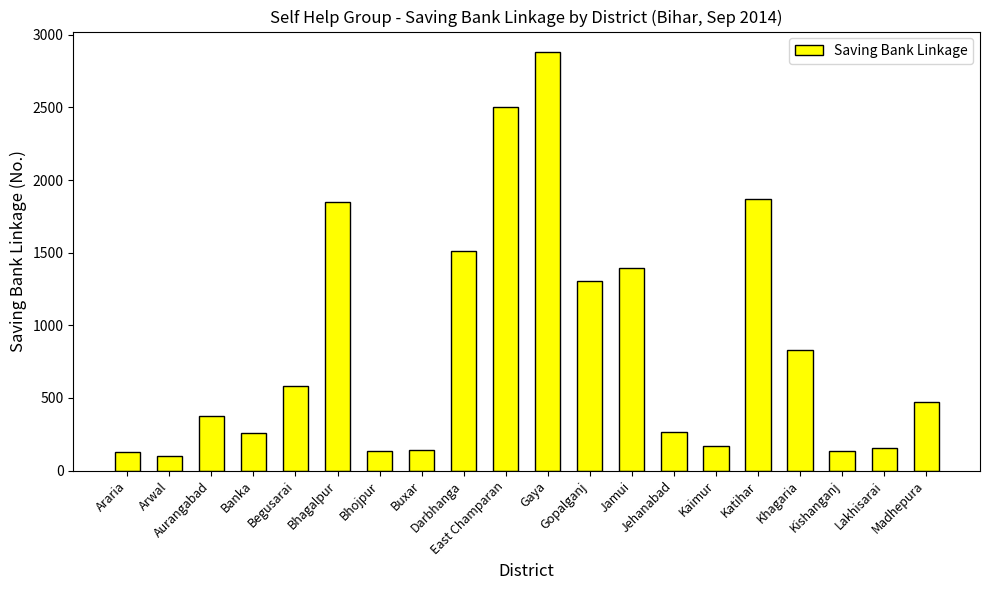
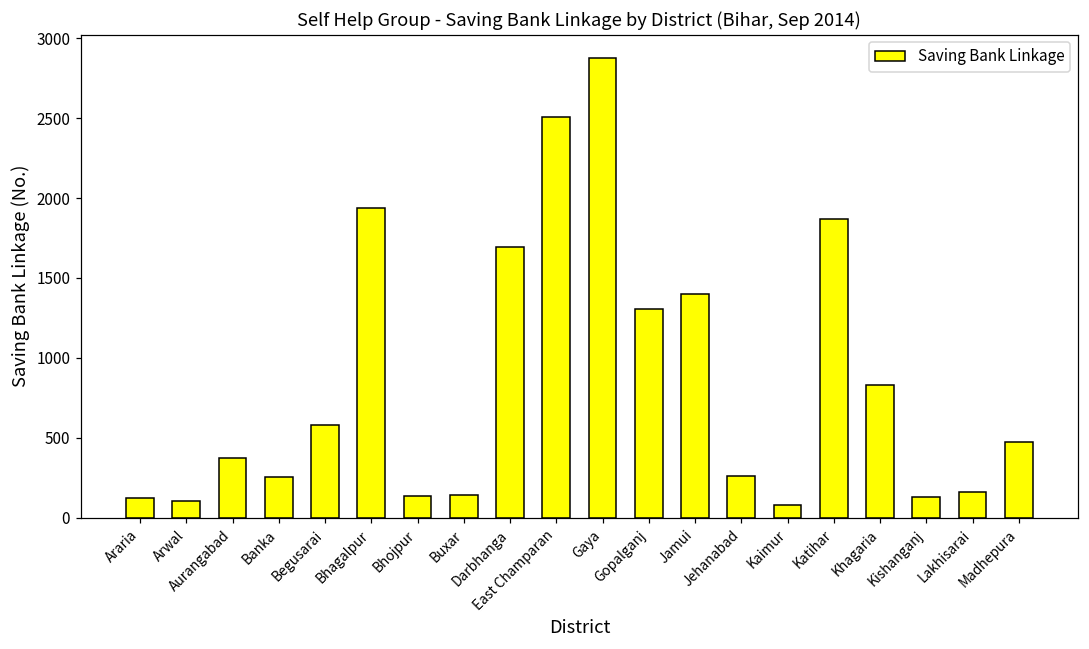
Bhagalpur: 1850 -> 1940
Darbhanga: 1510 -> 1690
Kaimur: 170 -> 80
